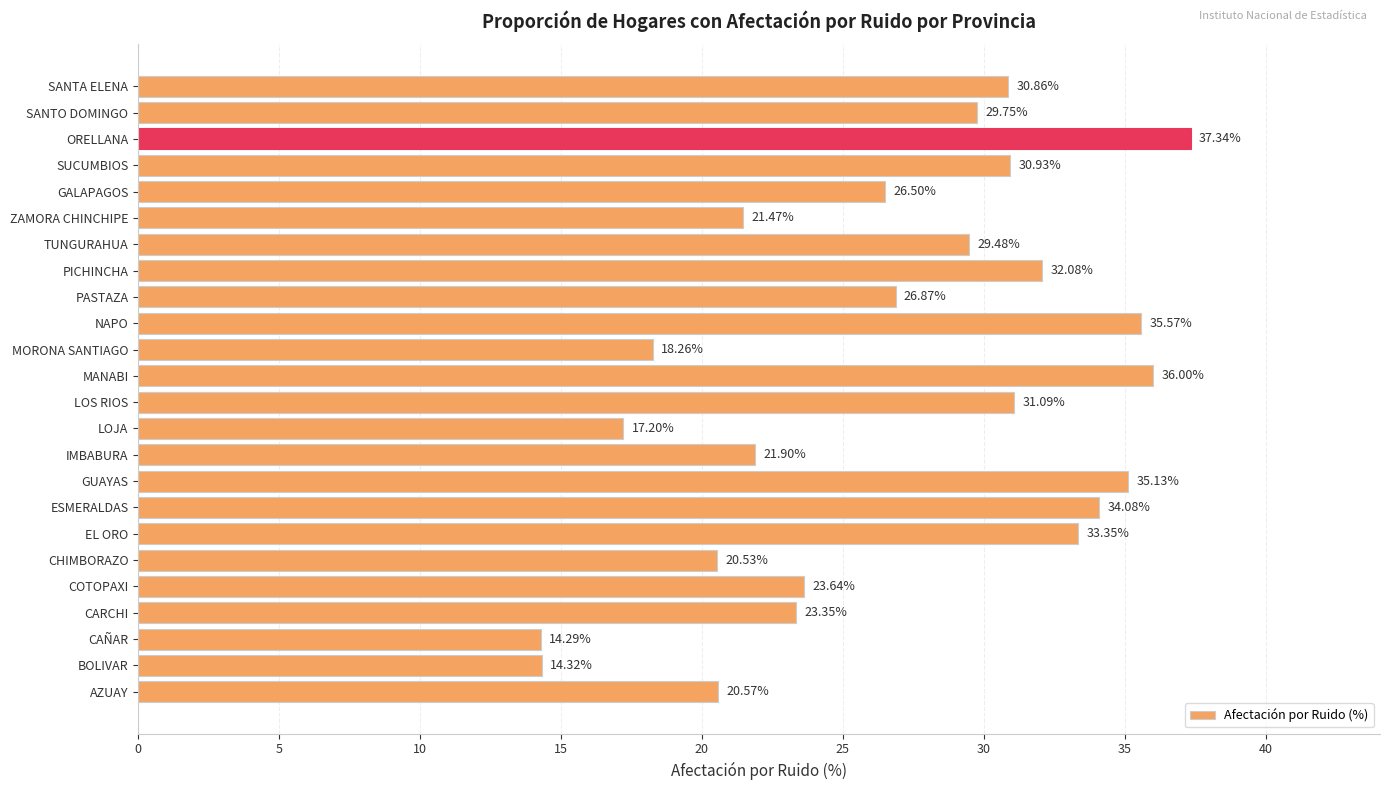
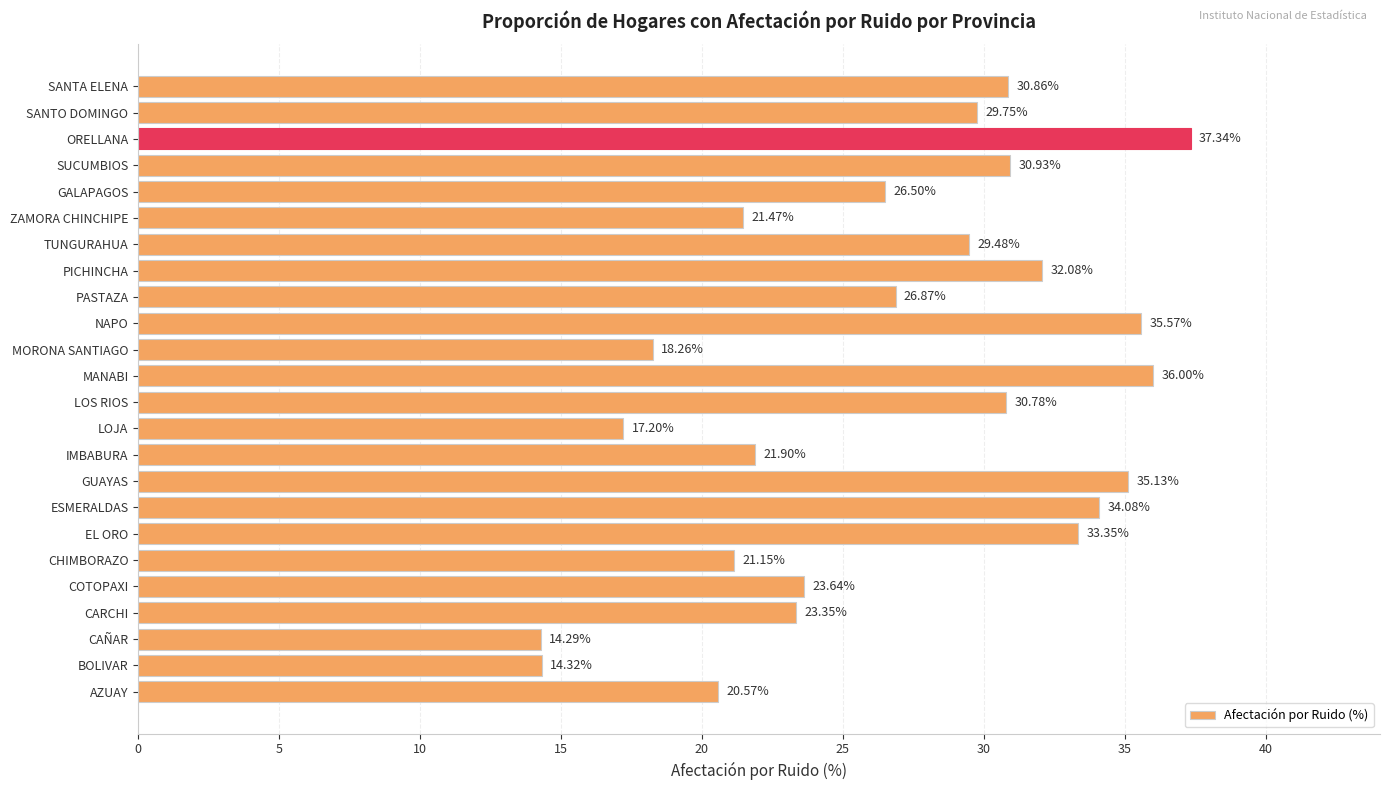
LOS RIOS: 31.09% -> 30.78%
CHIMBORAZO: 20.53% -> 21.15%
